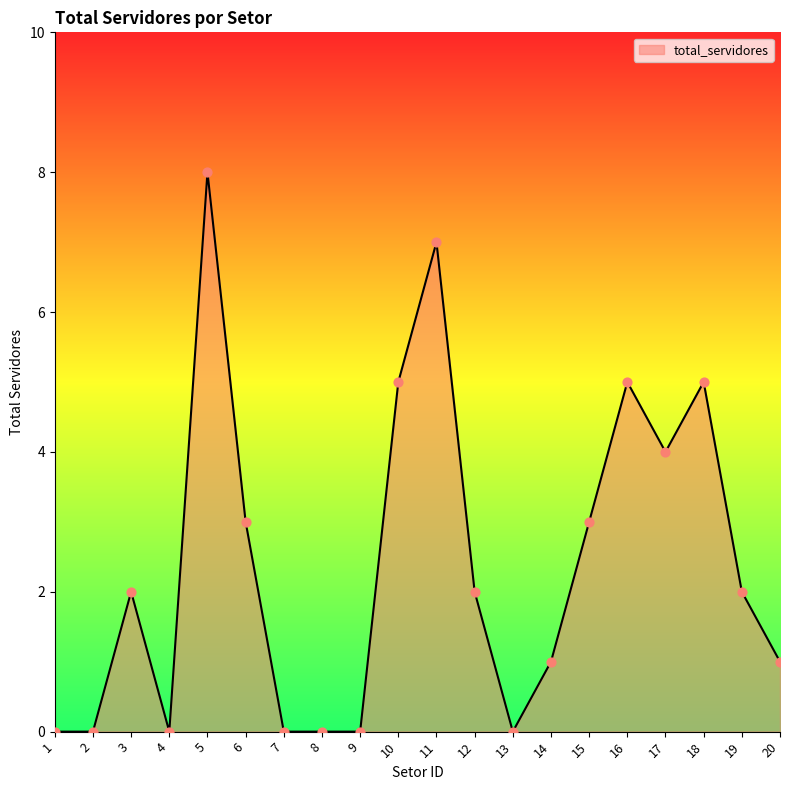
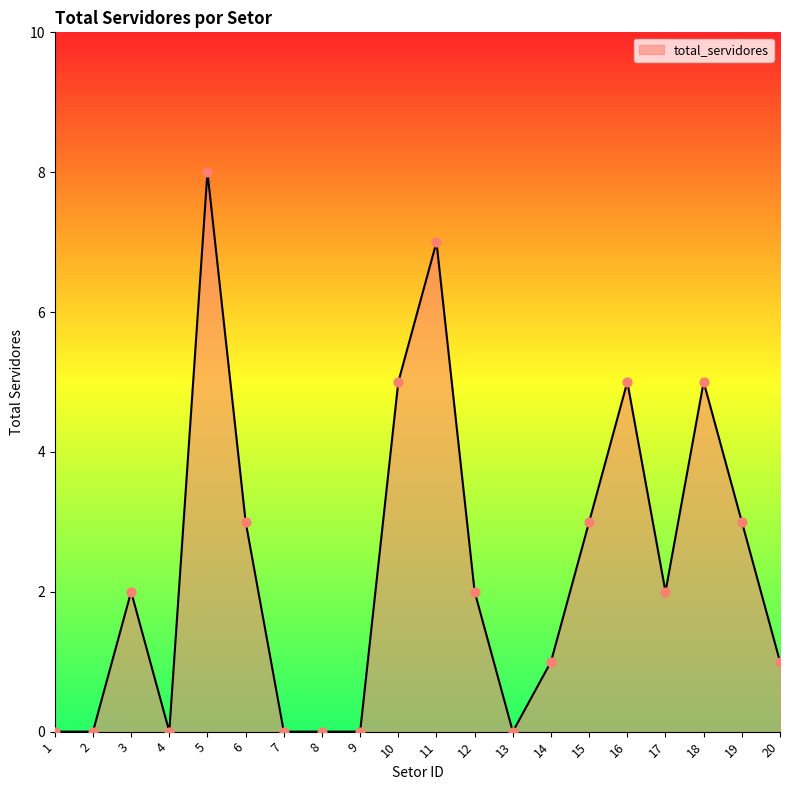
17: 4 -> 2
19: 2 -> 3
